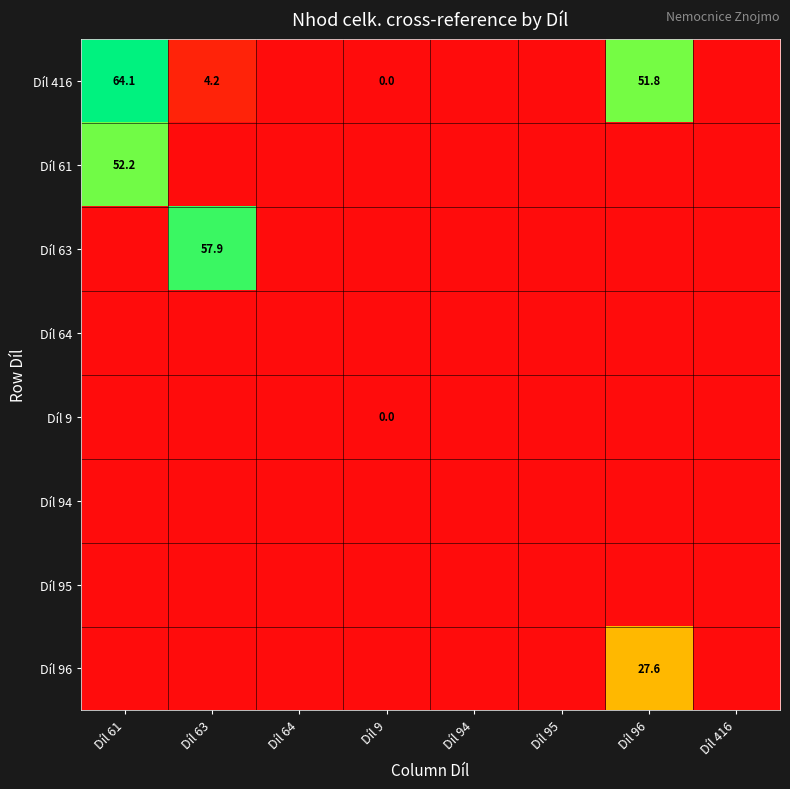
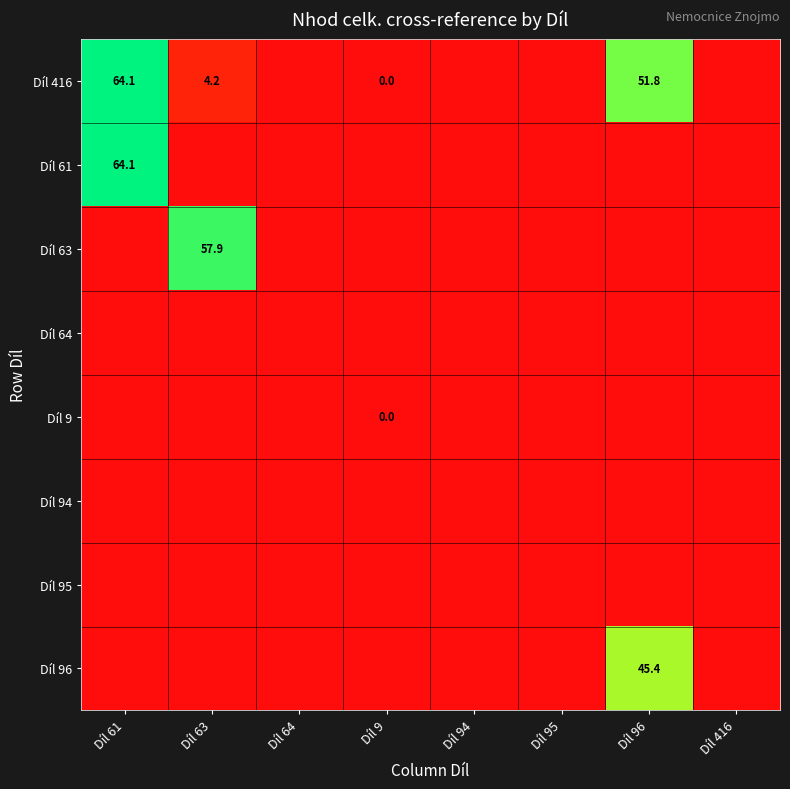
Díl 61, Díl 61: 52.2 -> 64.1
Díl 96, Díl 96: 27.6 -> 45.4
